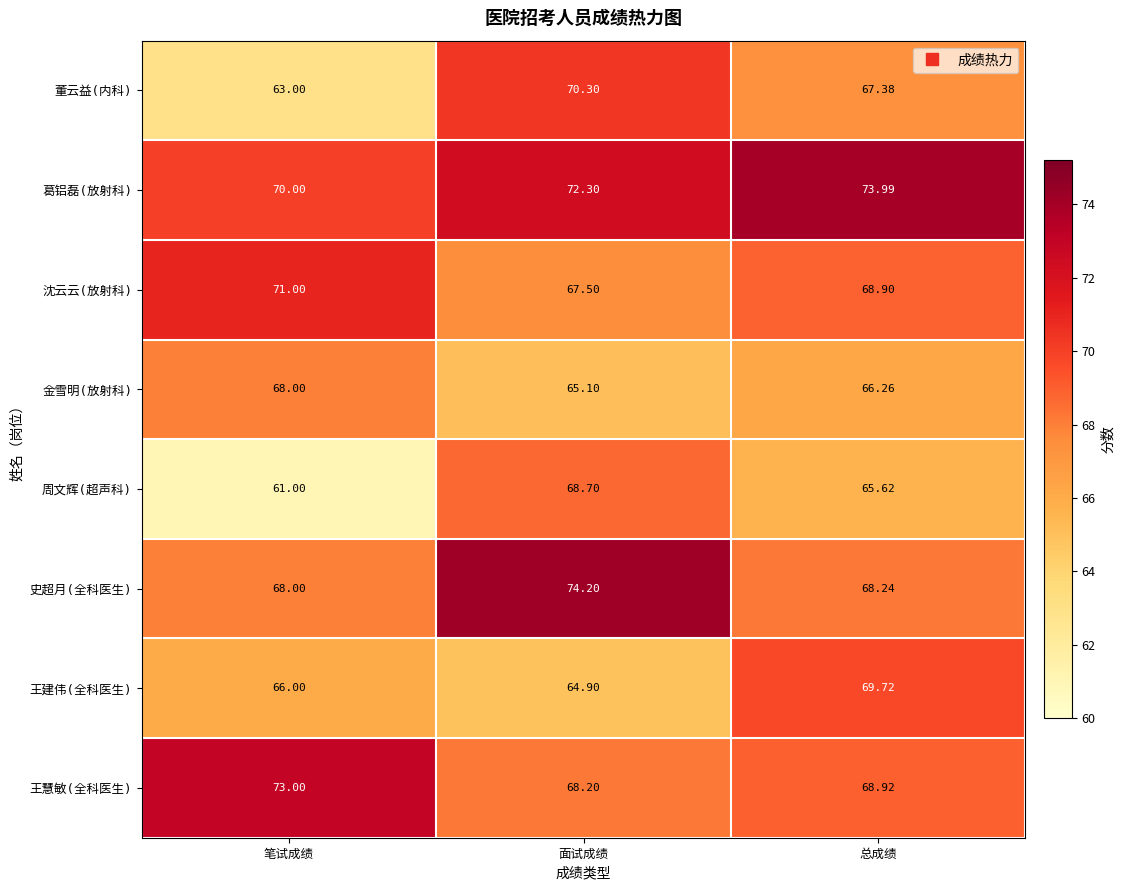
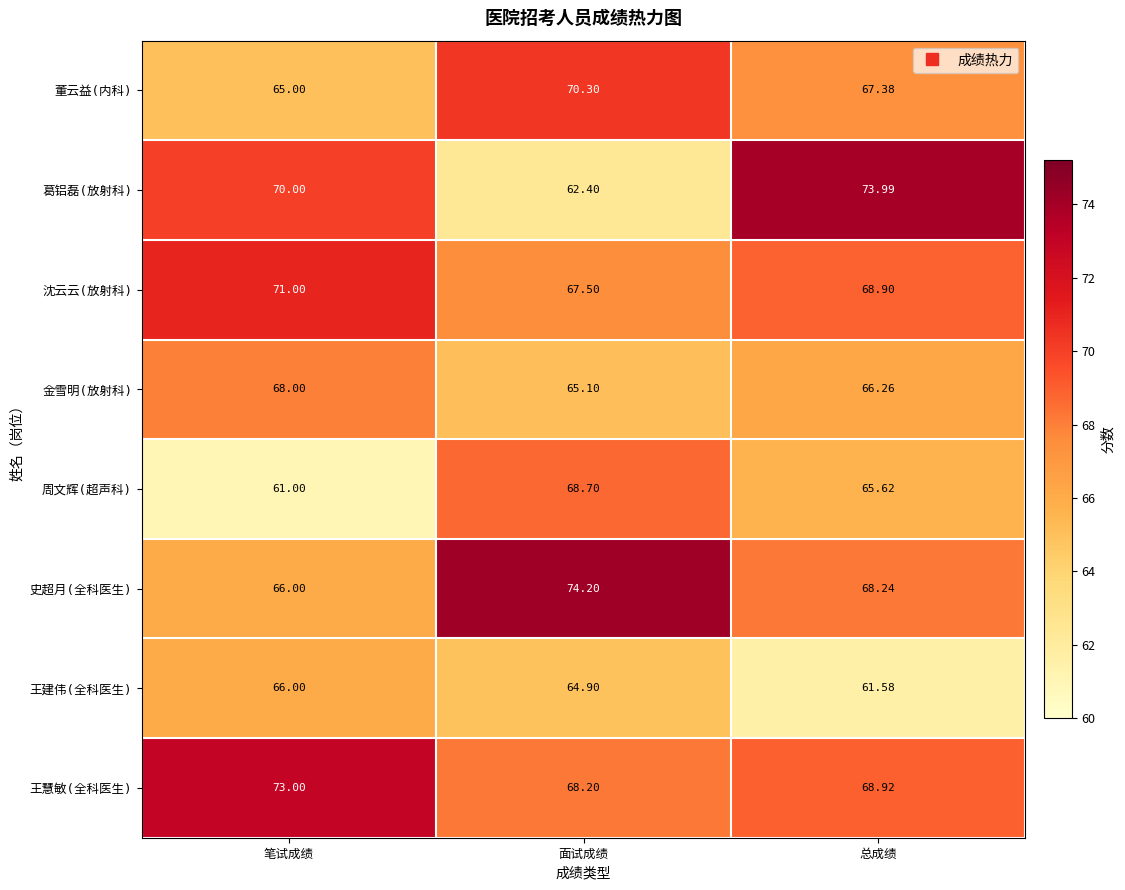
董云益(内科), 笔试成绩: 63.00 -> 65.00
葛铝磊(放射科), 面试成绩: 72.30 -> 62.40
史超月(全科医生), 笔试成绩: 68.00 -> 66.00
王建伟(全科医生), 总成绩: 69.72 -> 61.58
